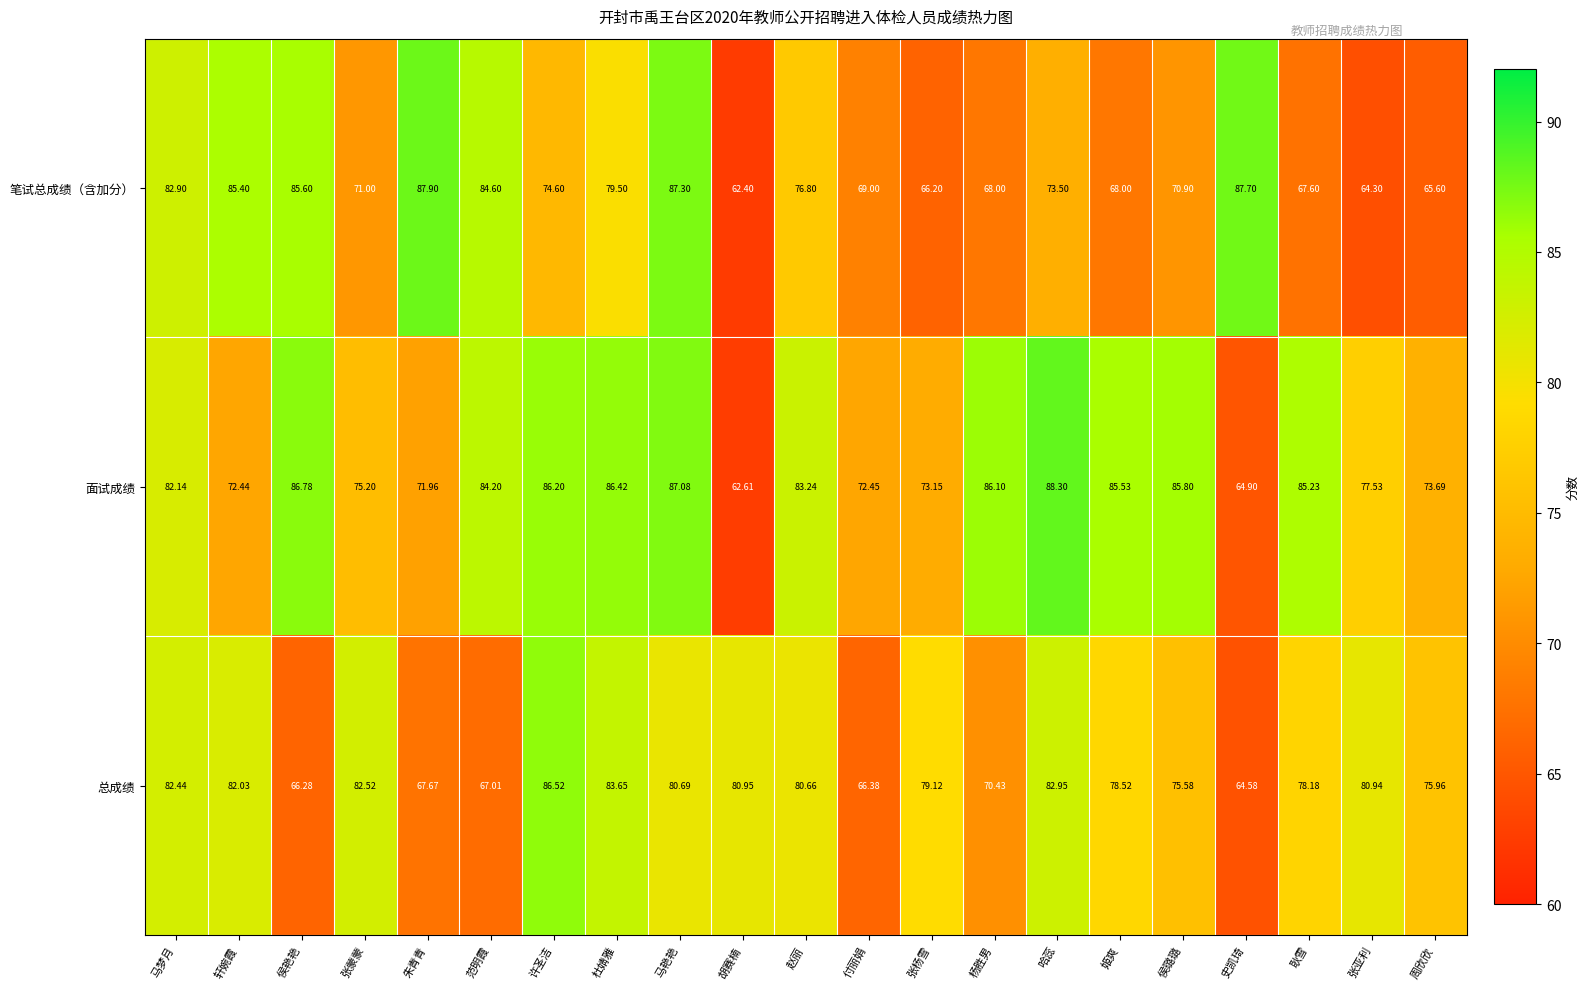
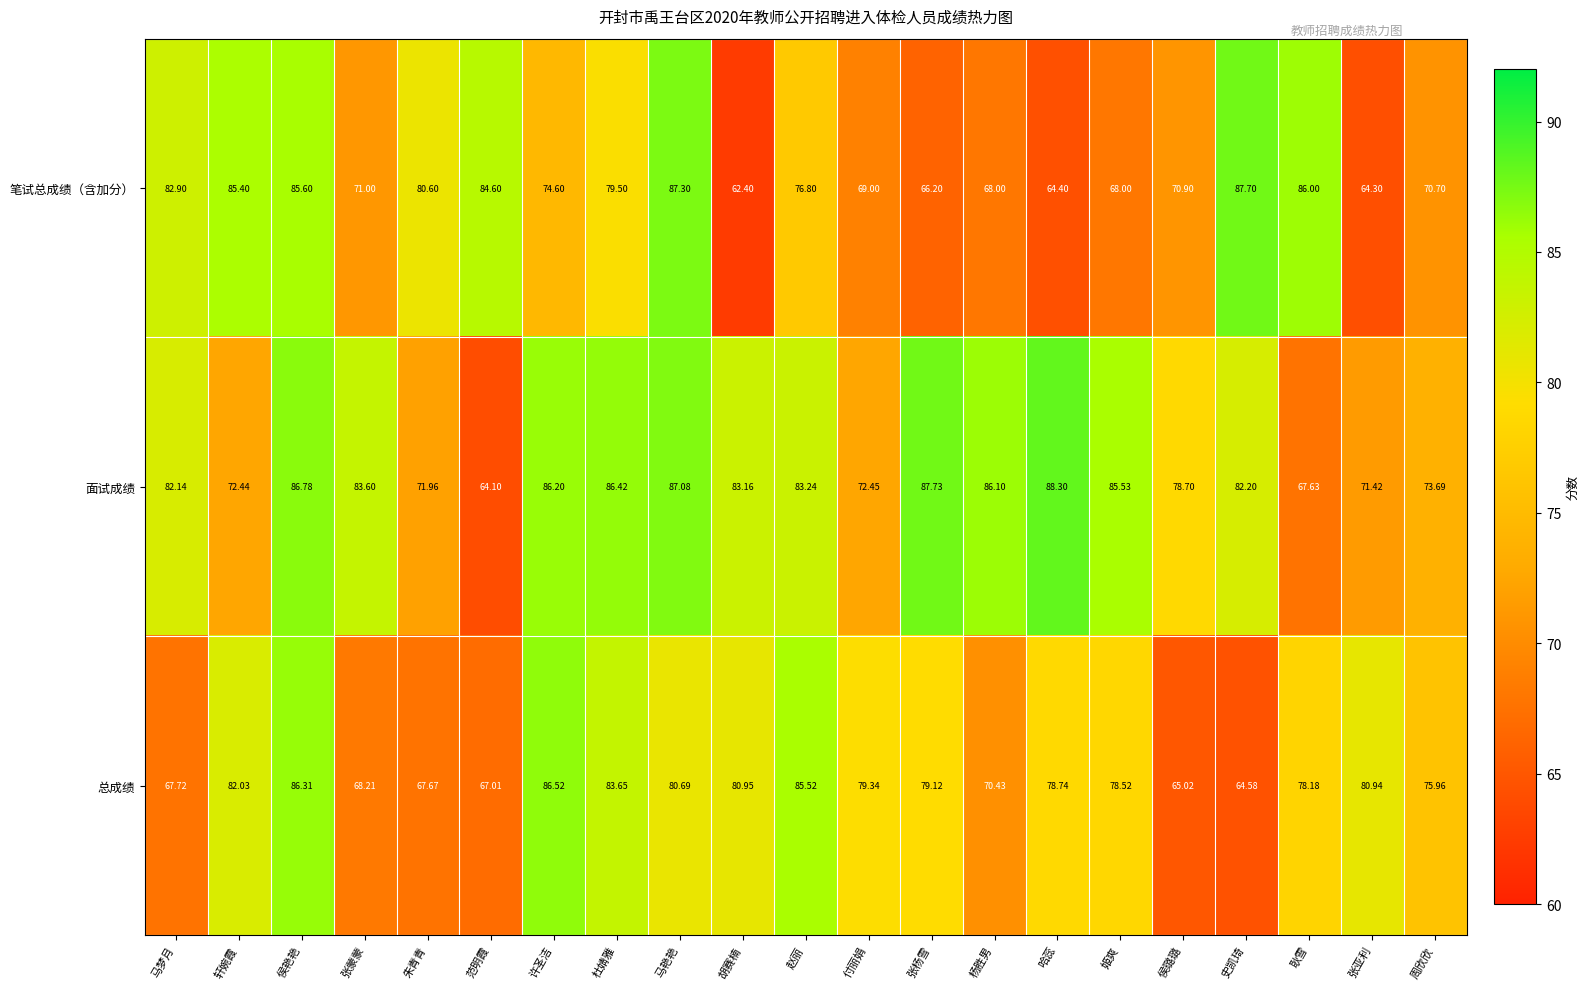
笔试总成绩（含加分）, 朱青青: 87.90 -> 80.60
笔试总成绩（含加分）, 哈蕊: 73.50 -> 64.40
笔试总成绩（含加分）, 耿雪: 67.60 -> 86.00
笔试总成绩（含加分）, 周欣欣: 65.60 -> 70.70
面试成绩, 张蒙蒙: 75.20 -> 83.60
面试成绩, 范明霞: 84.20 -> 64.10
面试成绩, 胡赛楠: 62.61 -> 83.16
面试成绩, 张杨雪: 73.15 -> 87.73
面试成绩, 侯璐璐: 85.80 -> 78.70
面试成绩, 史凯琦: 64.90 -> 82.20
面试成绩, 耿雪: 85.23 -> 67.63
面试成绩, 张亚利: 77.53 -> 71.42
总成绩, 马梦月: 82.44 -> 67.72
总成绩, 侯艳艳: 66.28 -> 86.31
总成绩, 张蒙蒙: 82.52 -> 68.21
总成绩, 赵丽: 80.66 -> 85.52
总成绩, 付丽娟: 66.38 -> 79.34
总成绩, 哈蕊: 82.95 -> 78.74
总成绩, 侯璐璐: 75.58 -> 65.02
